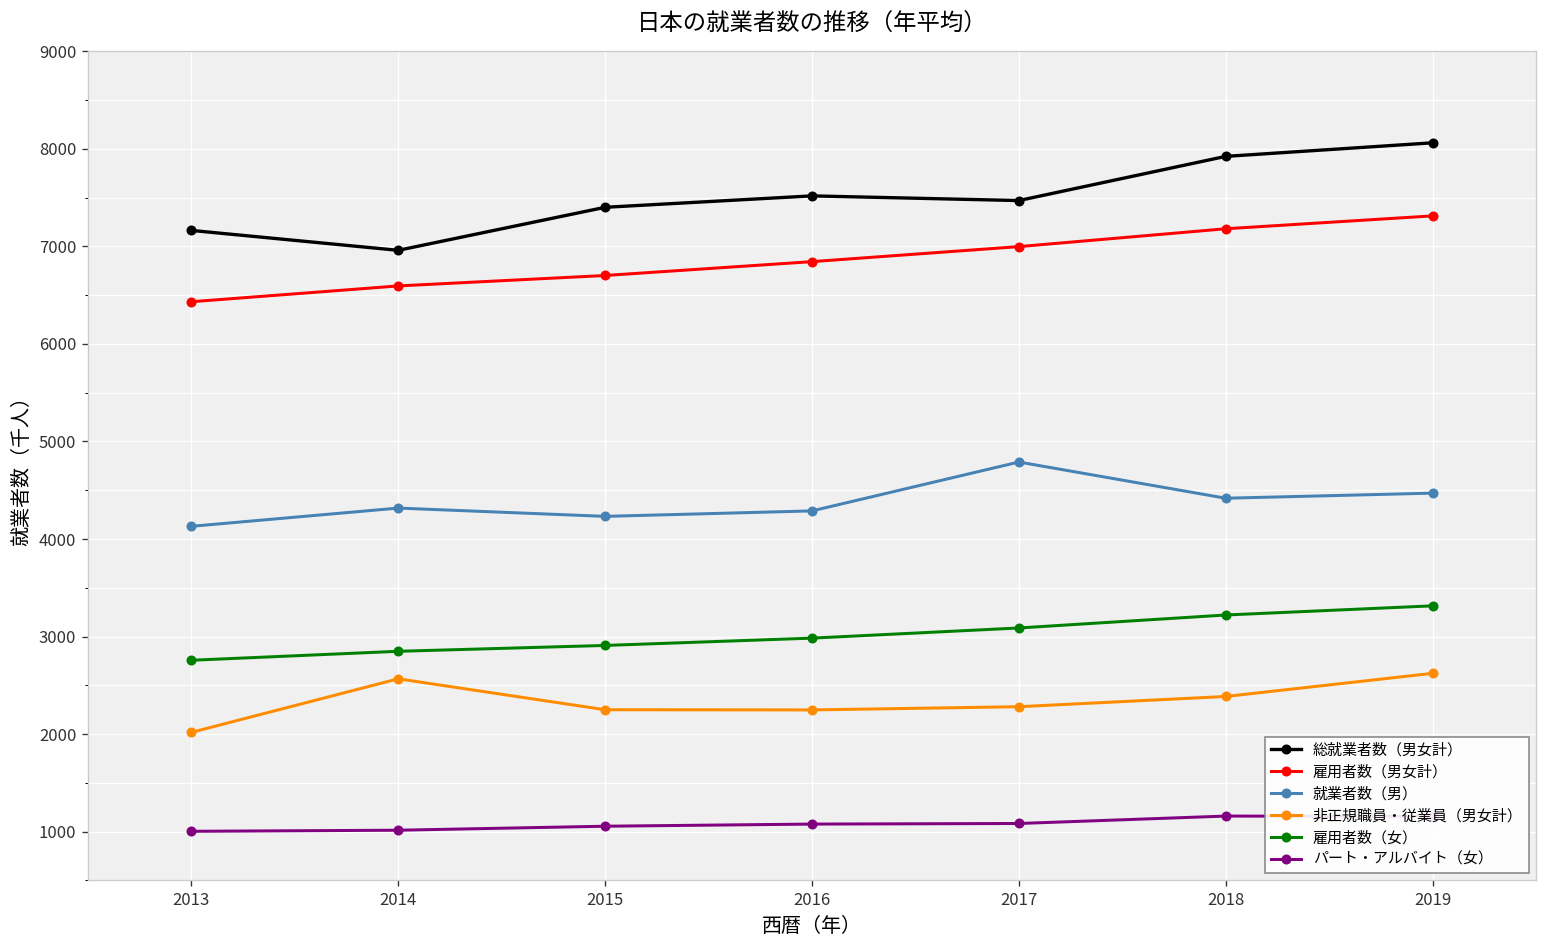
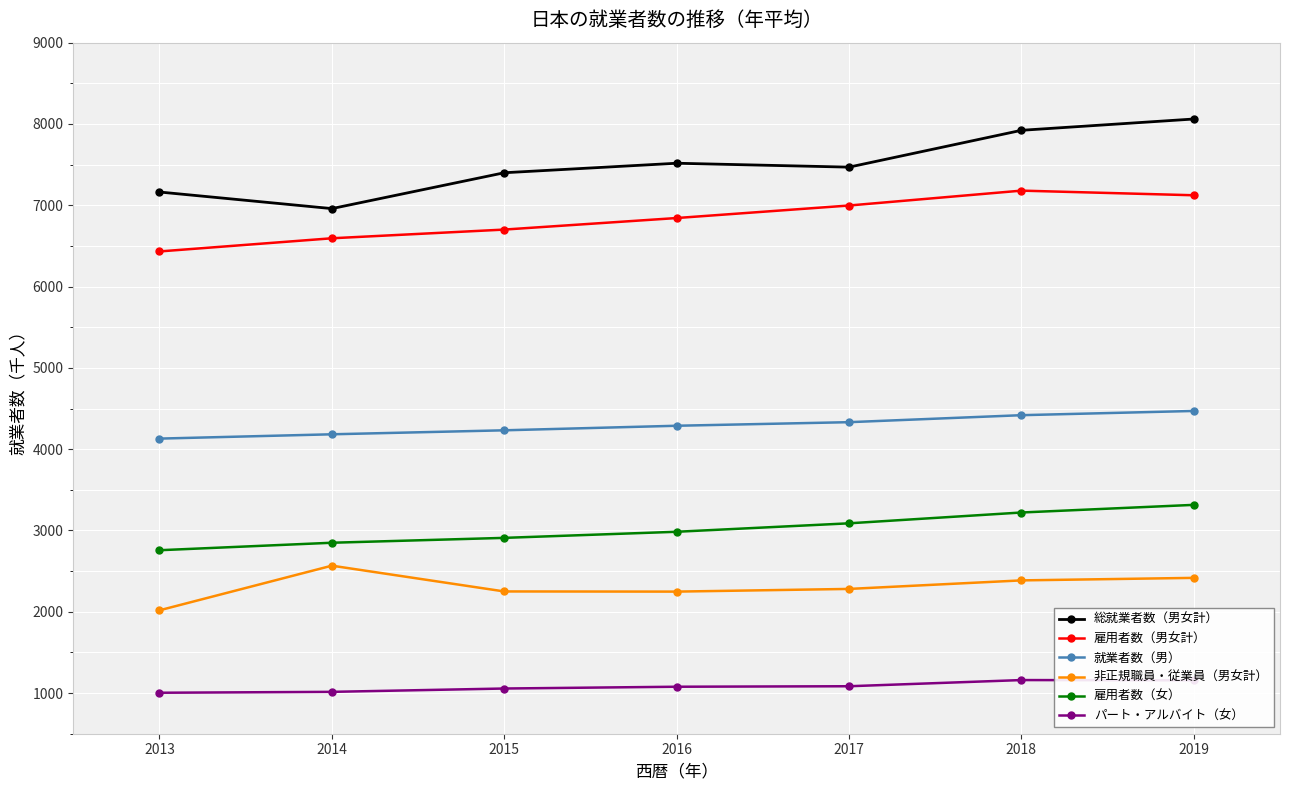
就業者数（男）, 2014: 4300 -> 4200
就業者数（男）, 2017: 4800 -> 4300
雇用者数（男女計）, 2019: 7300 -> 7100
非正規職員・従業員（男女計）, 2019: 2600 -> 2400
